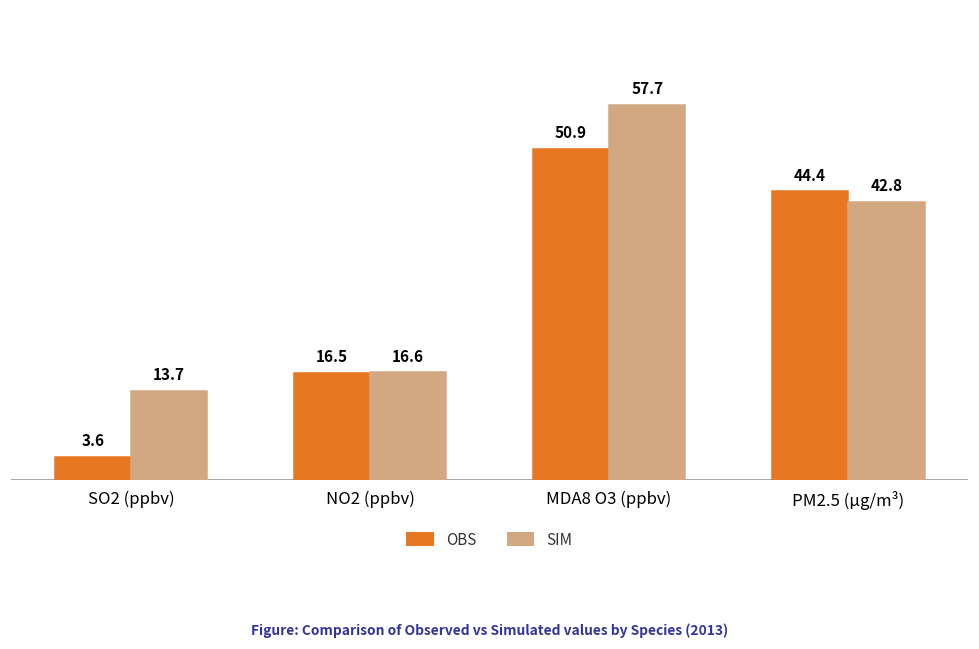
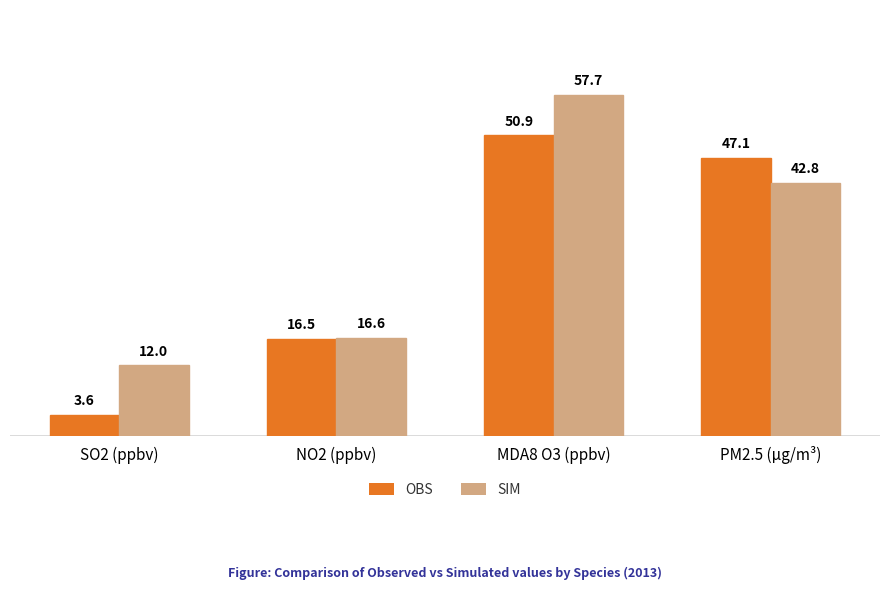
SIM, SO2 (ppbv): 13.7 -> 12.0
OBS, PM2.5 (µg/m³): 44.4 -> 47.1
